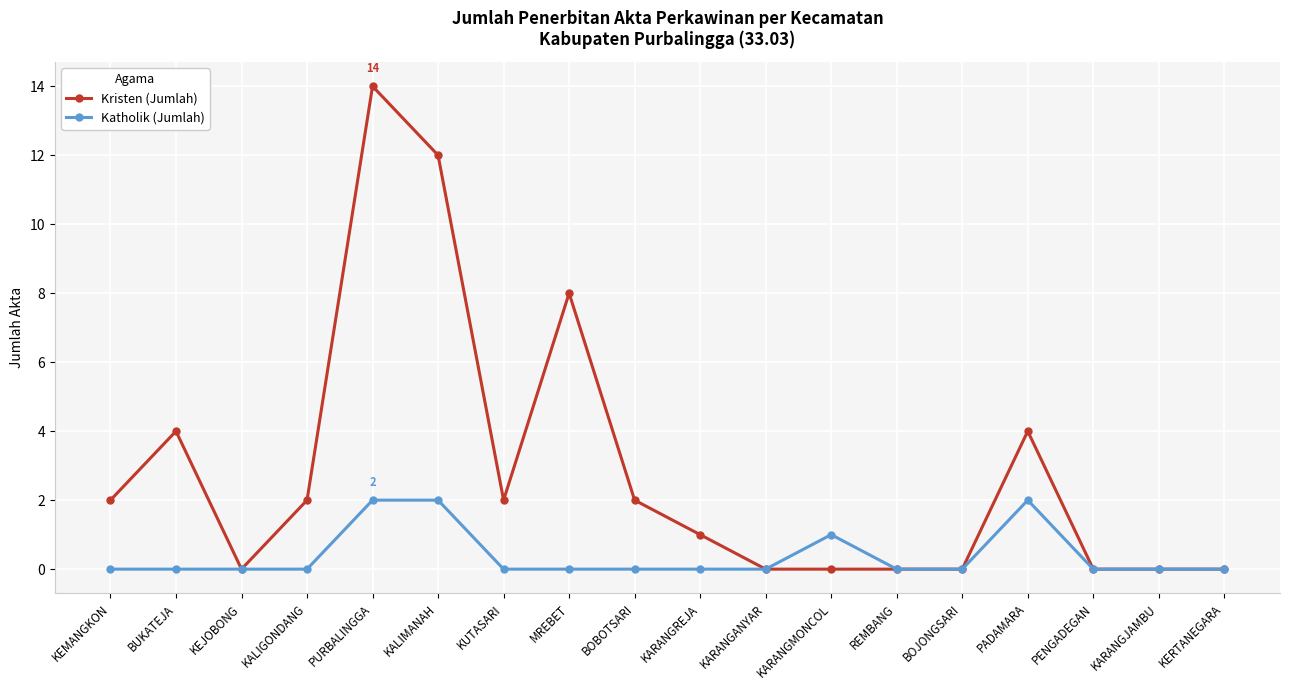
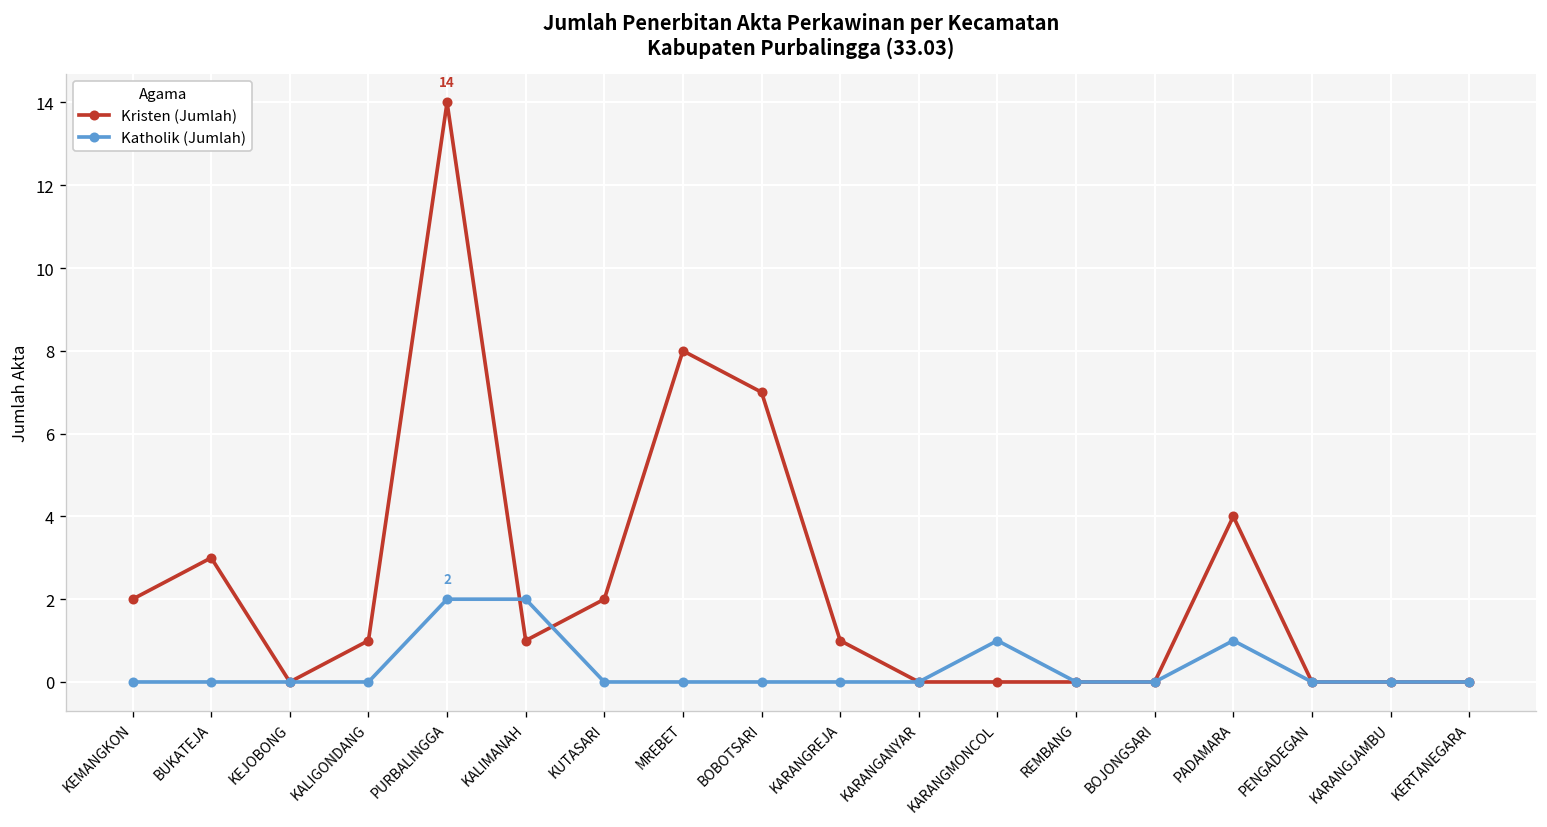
Kristen (Jumlah), BUKATEJA: 4 -> 3
Kristen (Jumlah), KALIGONDANG: 2 -> 1
Kristen (Jumlah), KALIMANAH: 12 -> 1
Kristen (Jumlah), BOBOTSARI: 2 -> 7
Katholik (Jumlah), PADAMARA: 2 -> 1
